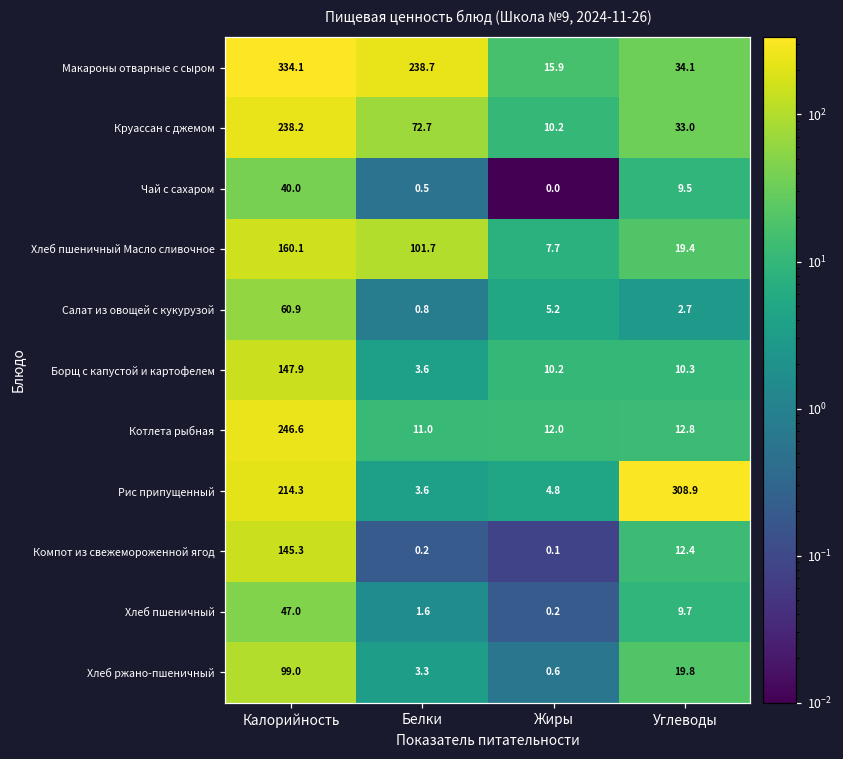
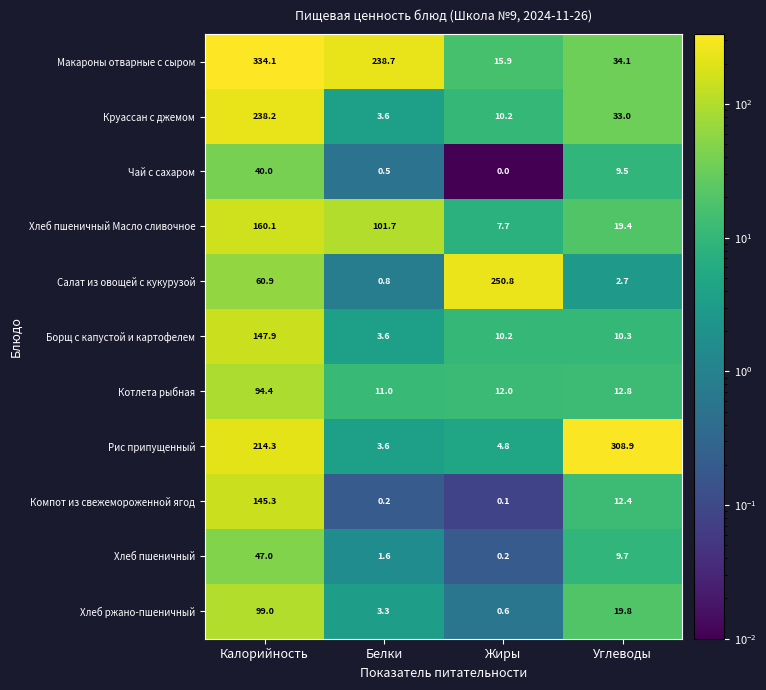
Круассан с джемом, Белки: 72.7 -> 3.6
Салат из овощей с кукурузой, Жиры: 5.2 -> 250.8
Котлета рыбная, Калорийность: 246.6 -> 94.4
